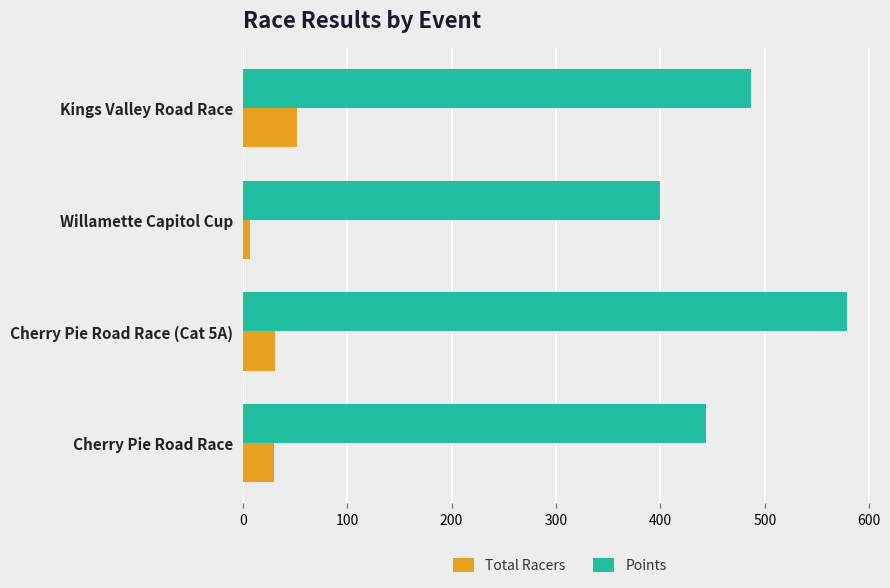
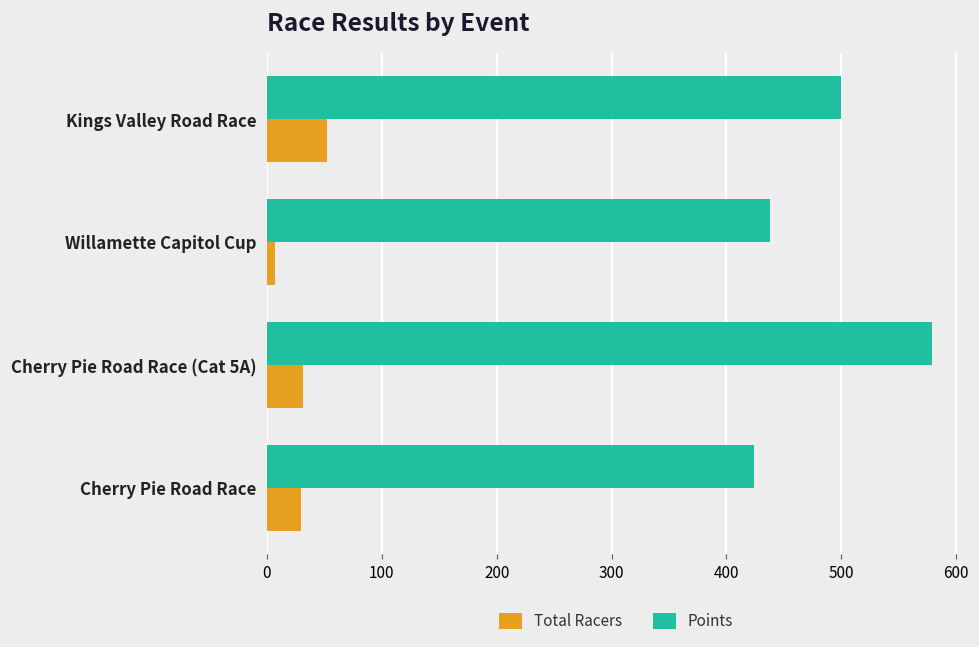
Points, Kings Valley Road Race: 487 -> 500
Points, Willamette Capitol Cup: 400 -> 438
Points, Cherry Pie Road Race: 444 -> 424
